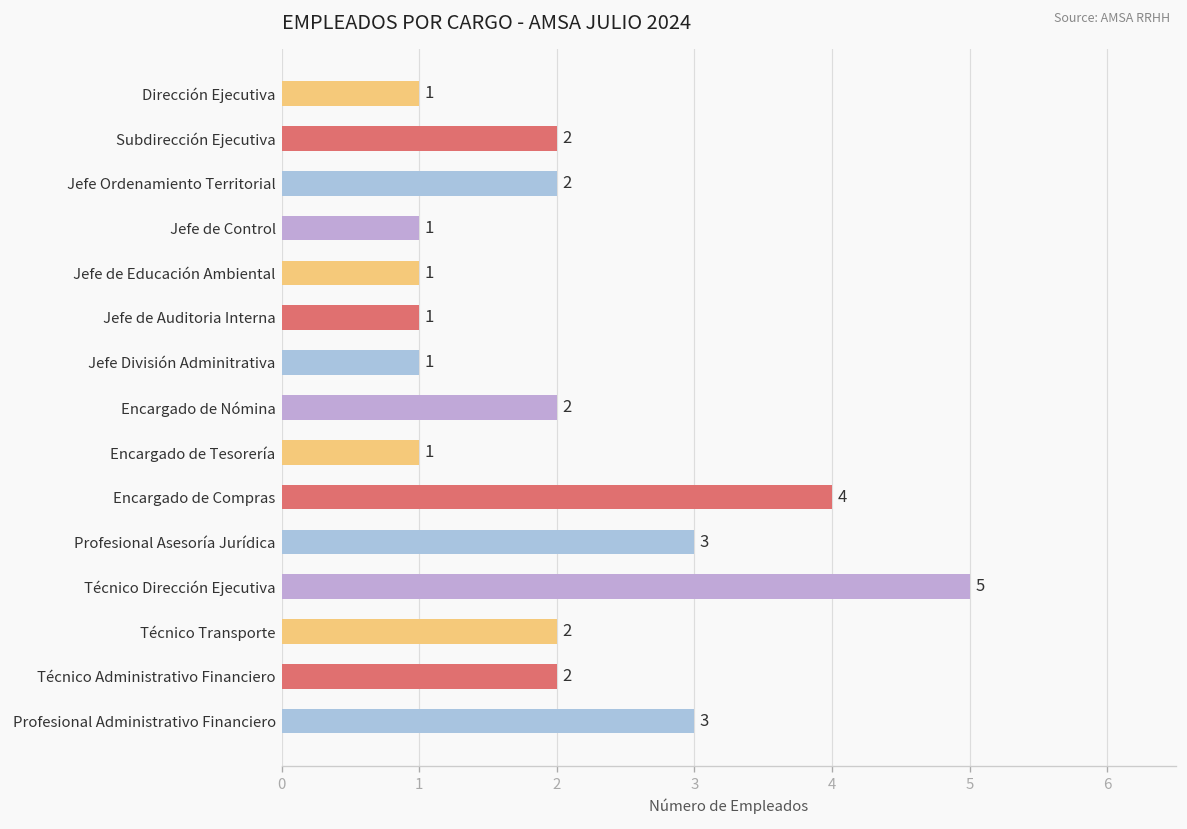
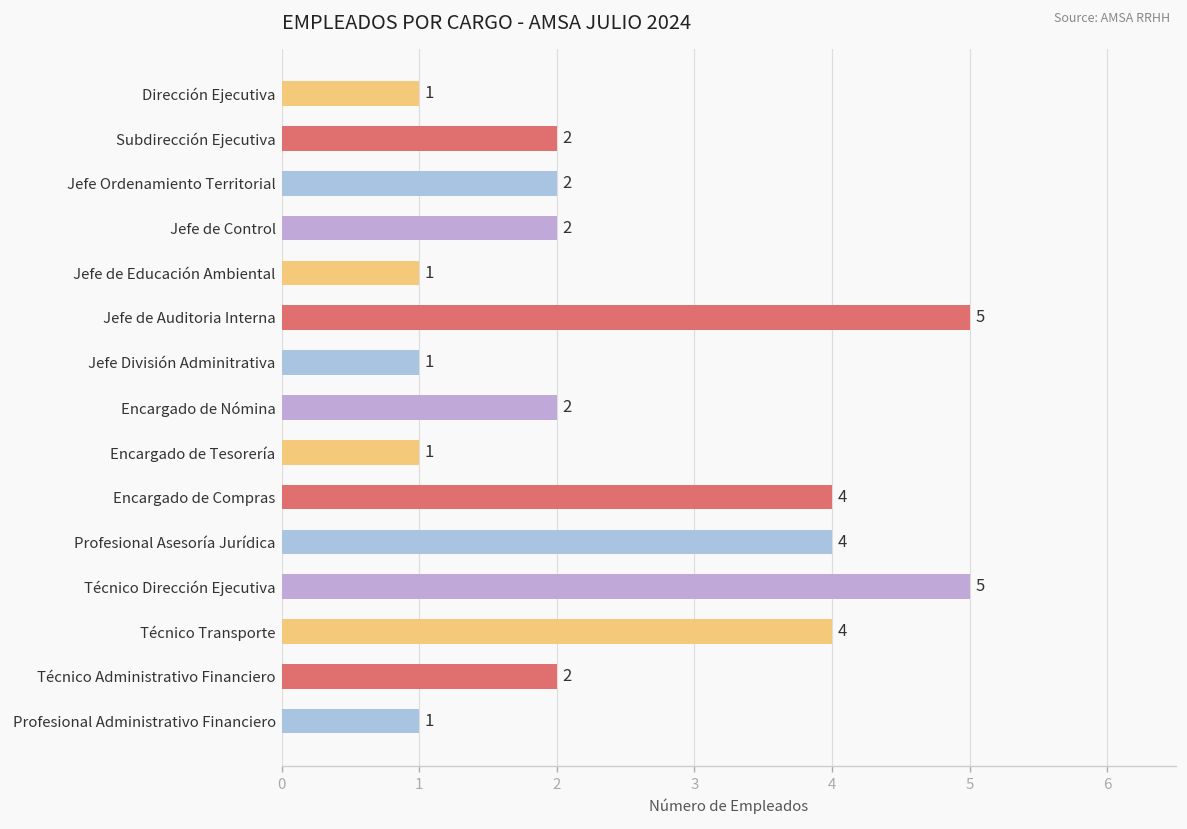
Jefe de Control: 1 -> 2
Jefe de Auditoria Interna: 1 -> 5
Profesional Asesoría Jurídica: 3 -> 4
Técnico Transporte: 2 -> 4
Profesional Administrativo Financiero: 3 -> 1
